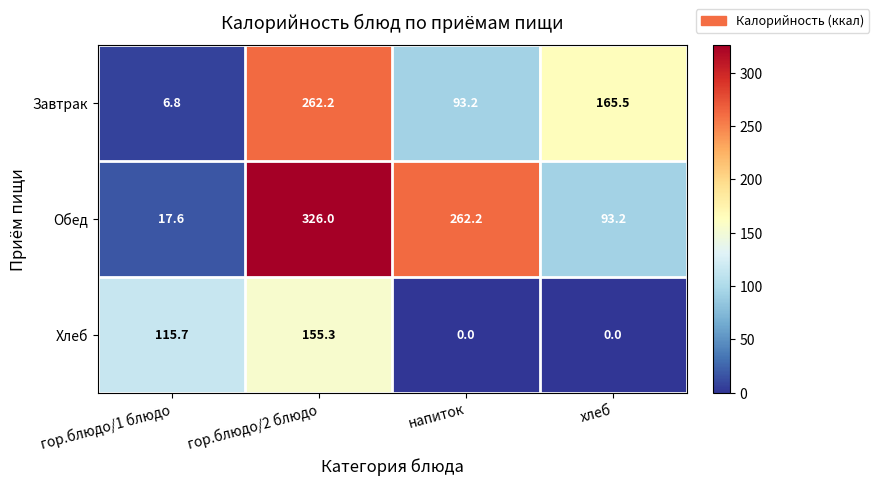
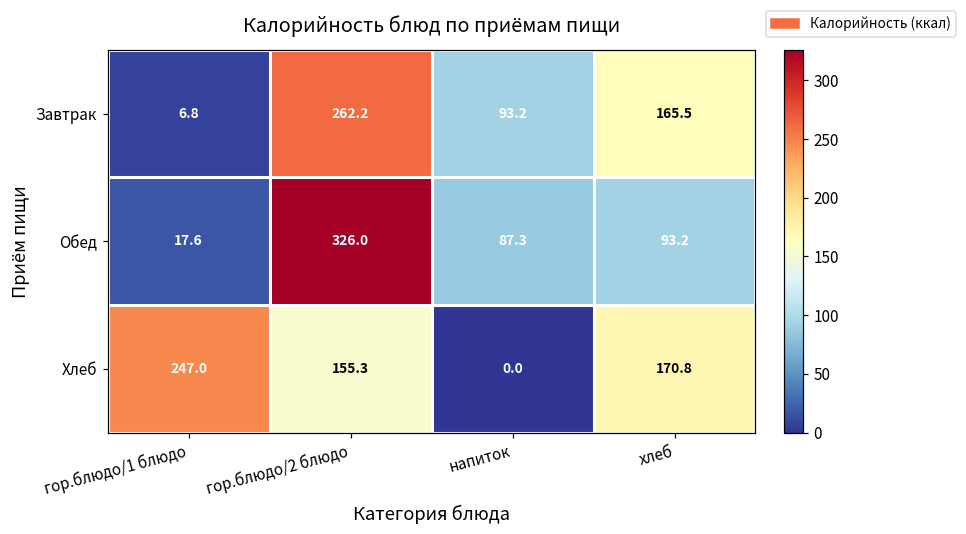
Обед, напиток: 262.2 -> 87.3
Хлеб, гор.блюдо/1 блюдо: 115.7 -> 247.0
Хлеб, хлеб: 0.0 -> 170.8
